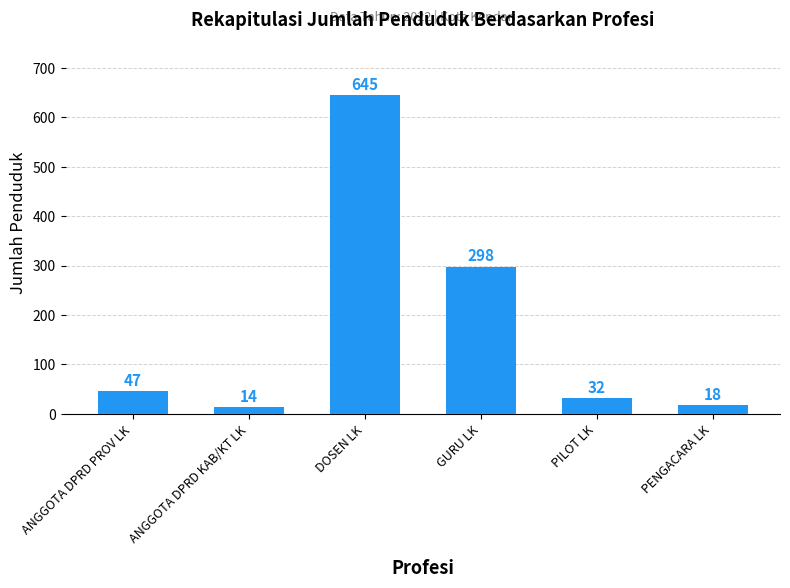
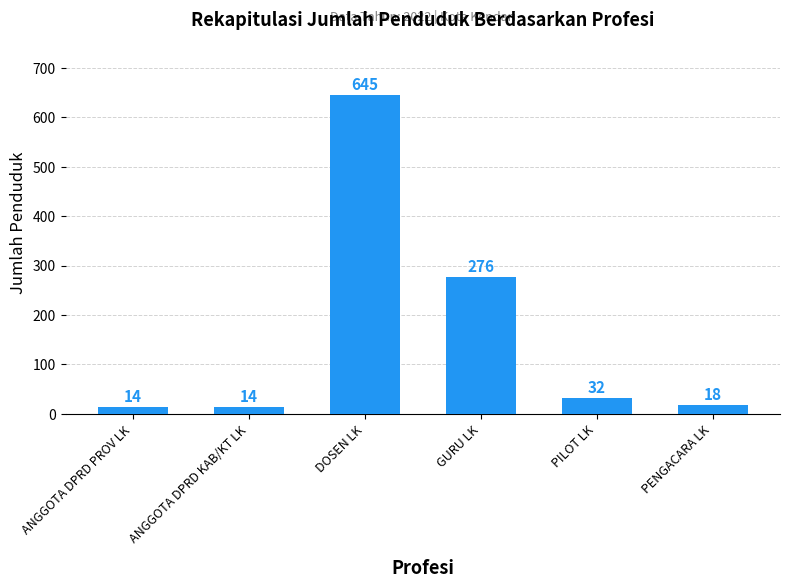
ANGGOTA DPRD PROV LK: 47 -> 14
GURU LK: 298 -> 276
